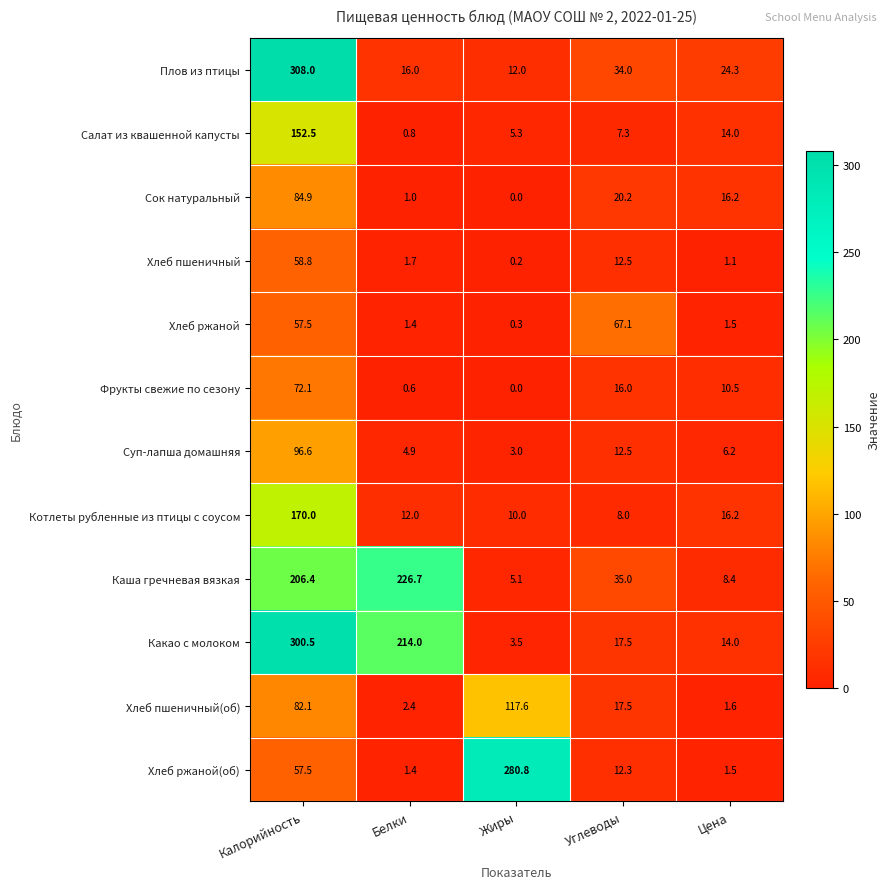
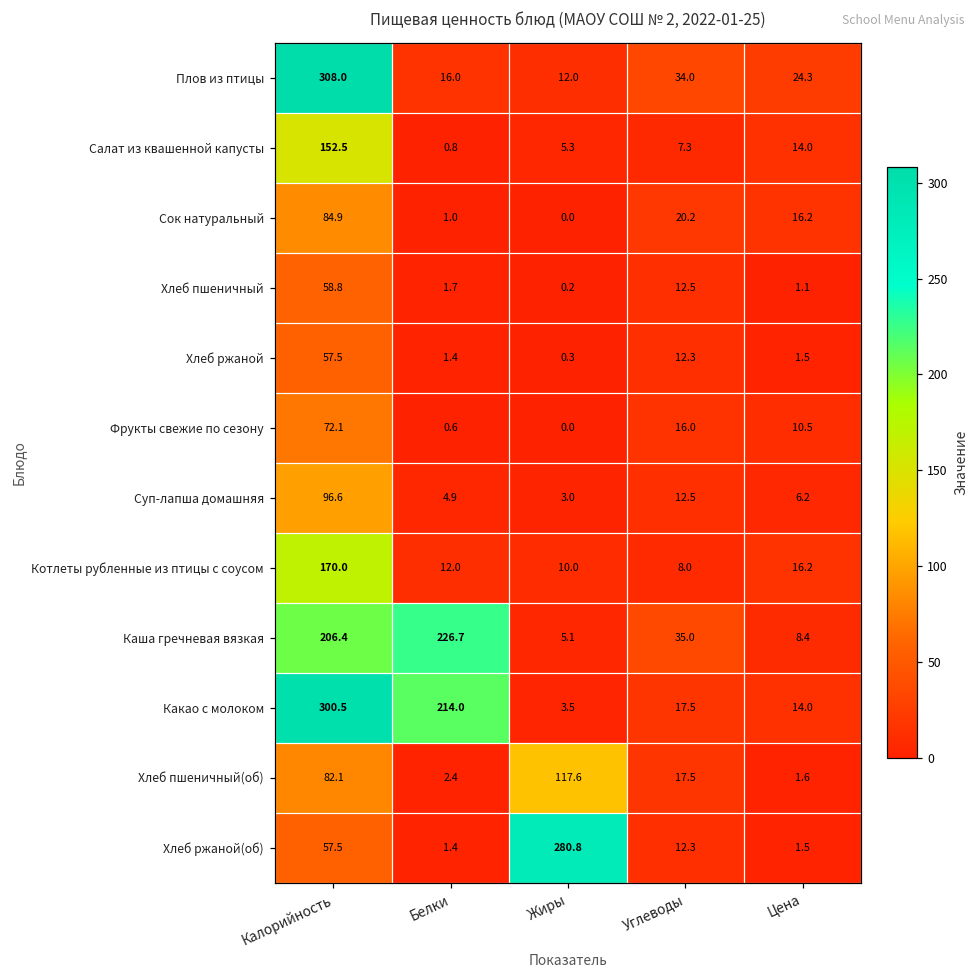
Хлеб ржаной, Углеводы: 67.1 -> 12.3
